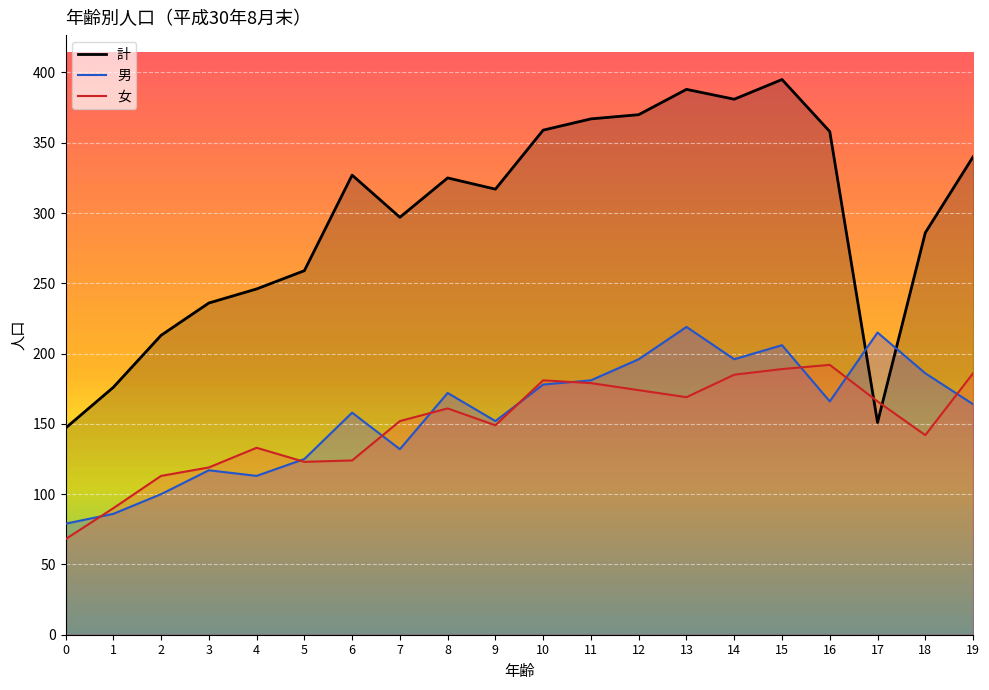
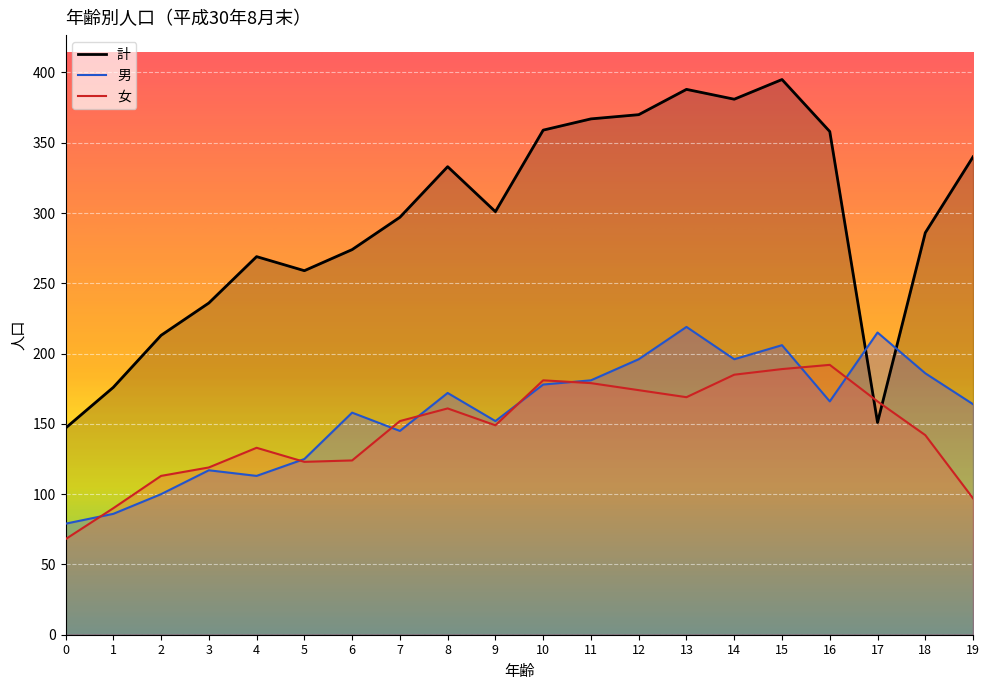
計, 4: 246 -> 269
計, 6: 327 -> 274
男, 7: 132 -> 145
計, 8: 325 -> 333
計, 9: 317 -> 301
女, 19: 186 -> 97
